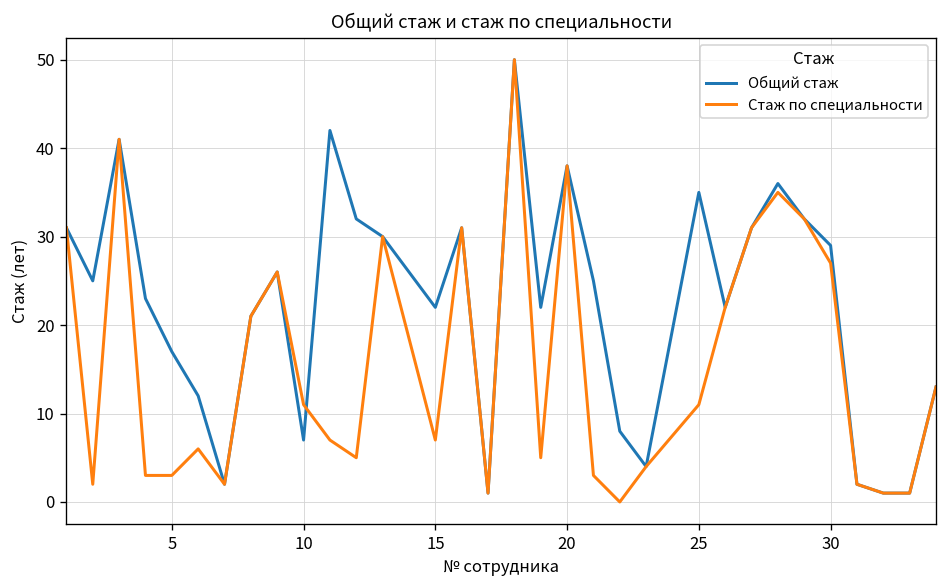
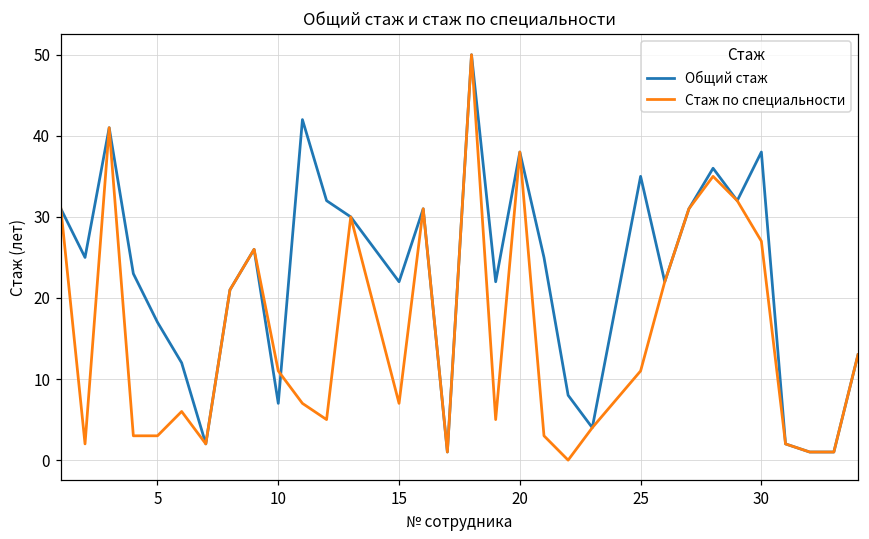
Общий стаж, 30: 29 -> 38
